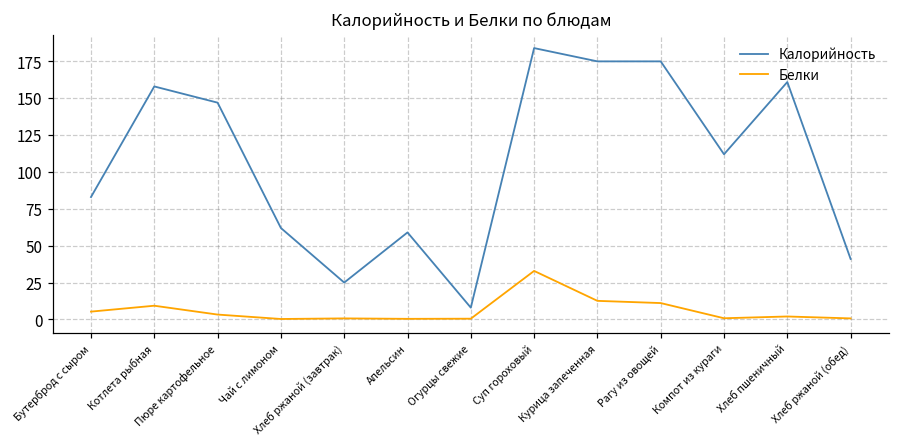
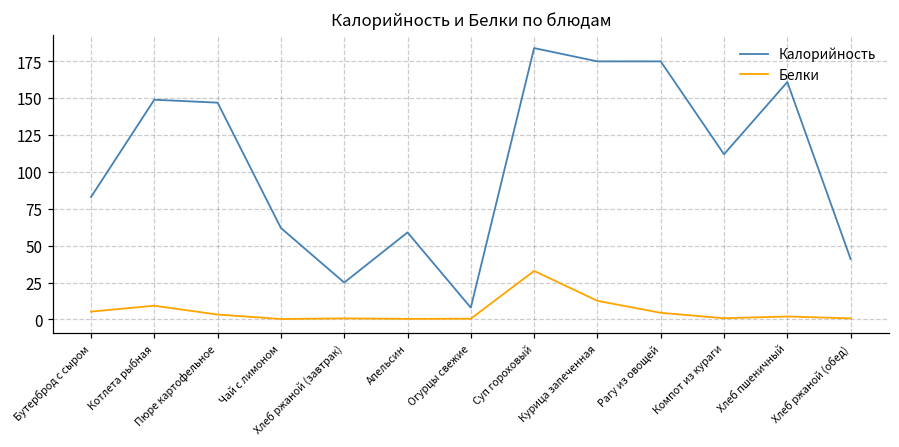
Калорийность, Котлета рыбная: 158 -> 149
Белки, Рагу из овощей: 11 -> 5
